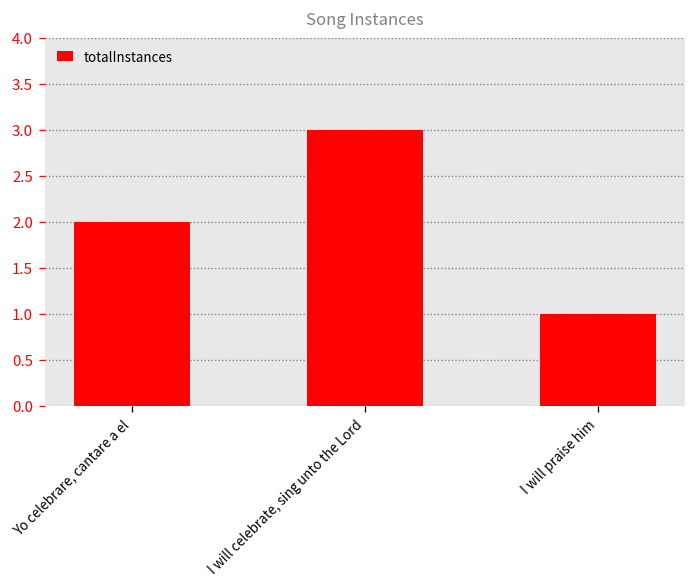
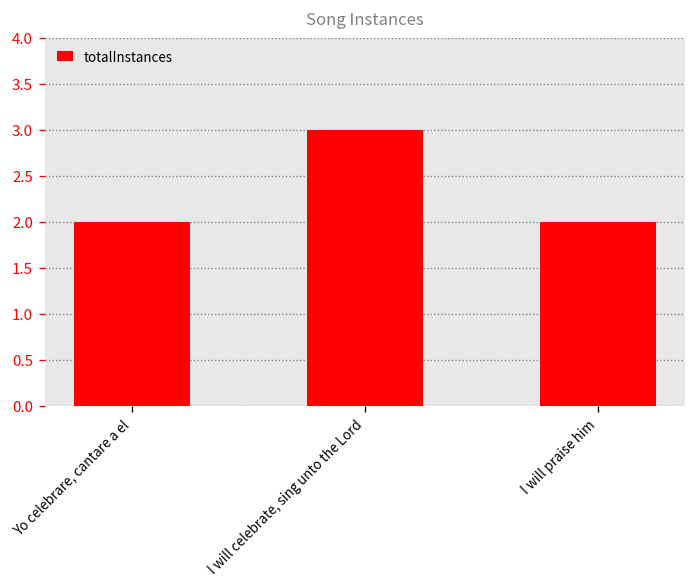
I will praise him: 1 -> 2
